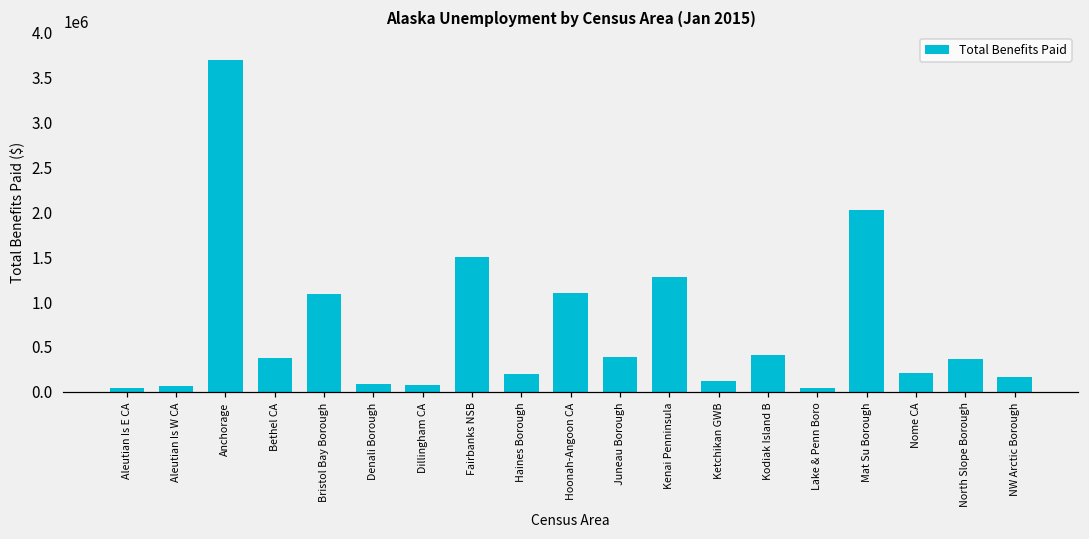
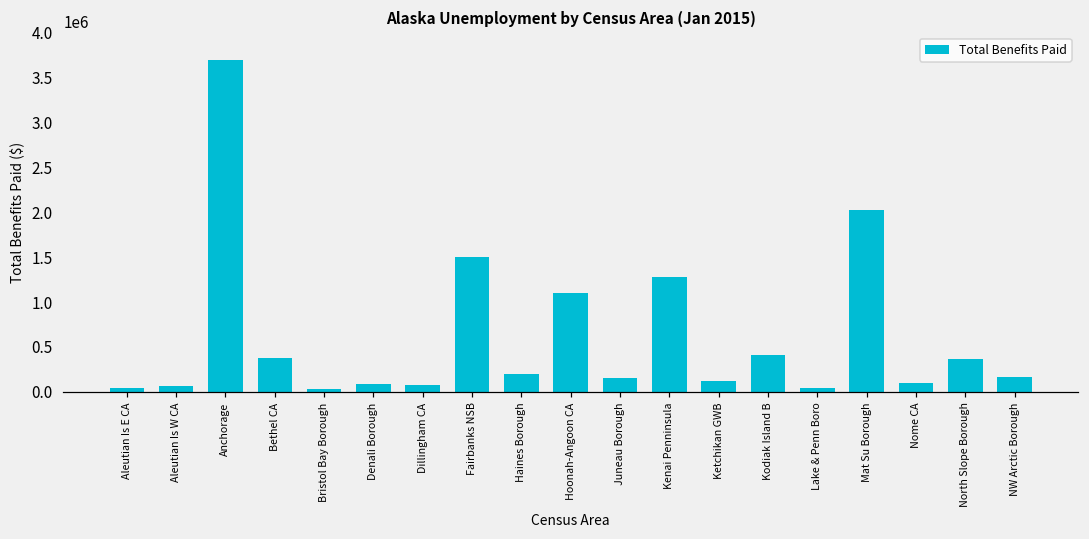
Bristol Bay Borough: 1100000 -> 0
Juneau Borough: 400000 -> 200000
Nome CA: 200000 -> 100000
